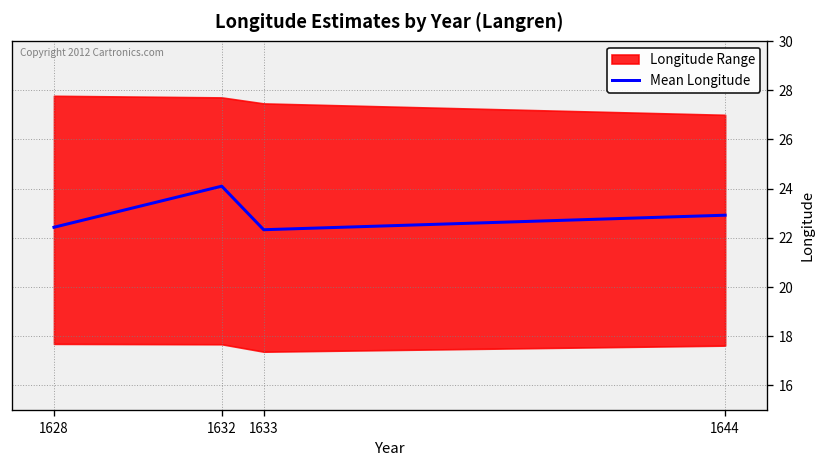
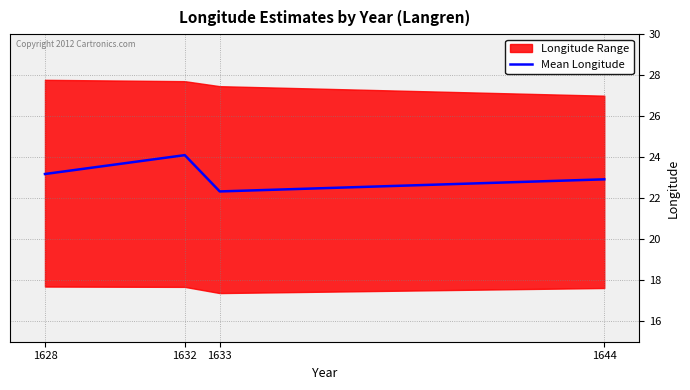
Mean Longitude, 1628: 22.4 -> 23.2
